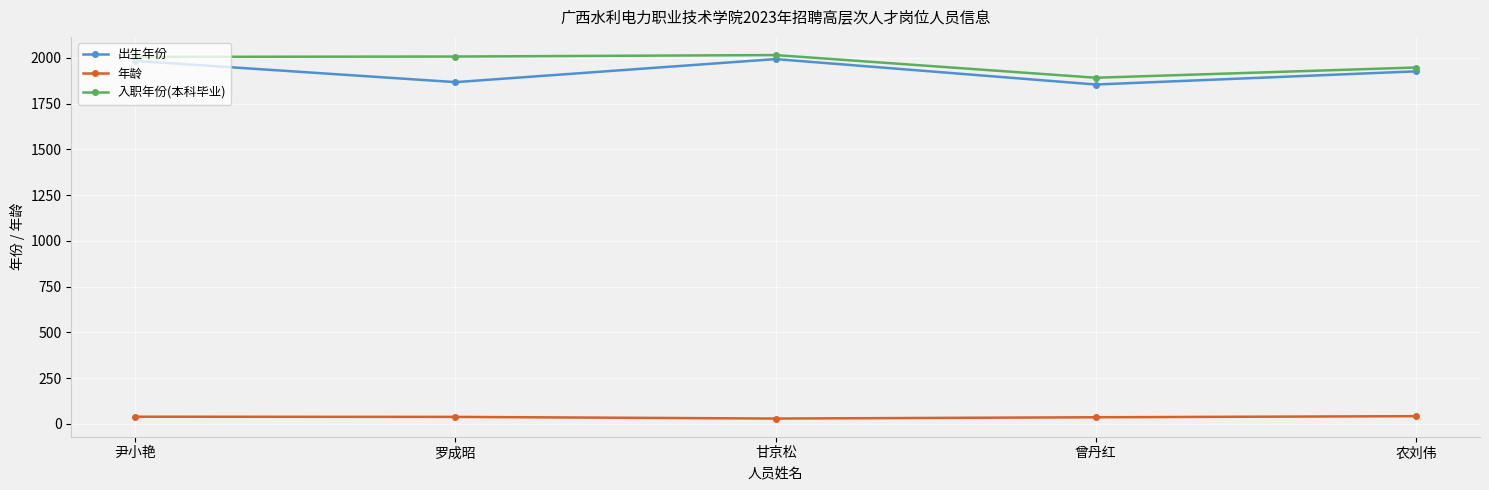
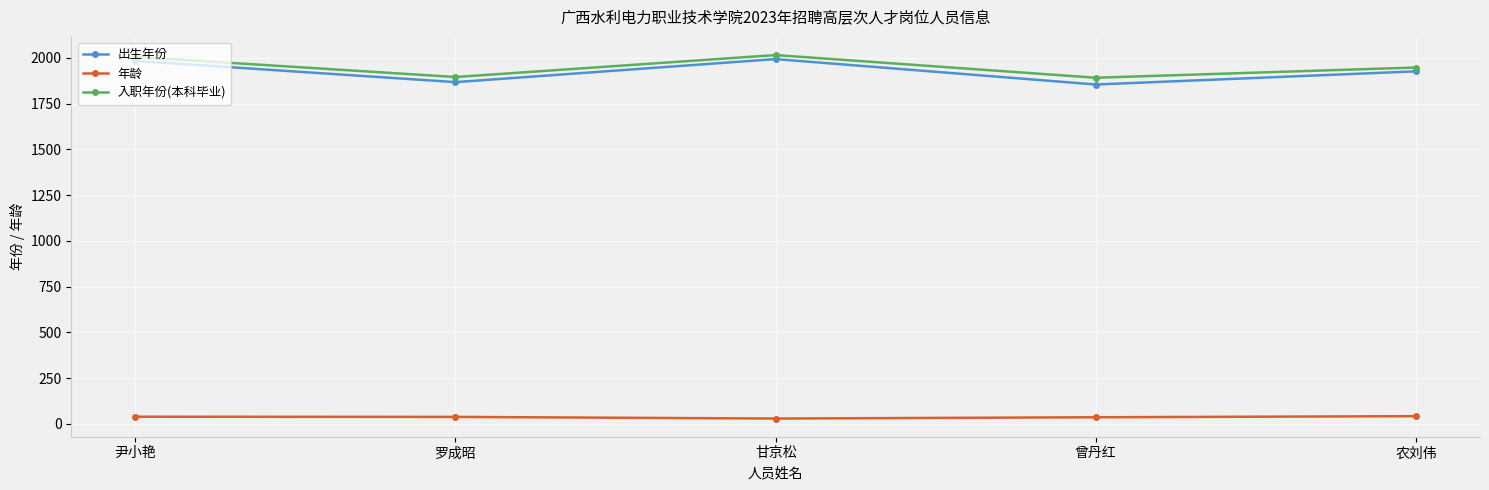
入职年份(本科毕业), 罗成昭: 2010 -> 1900
